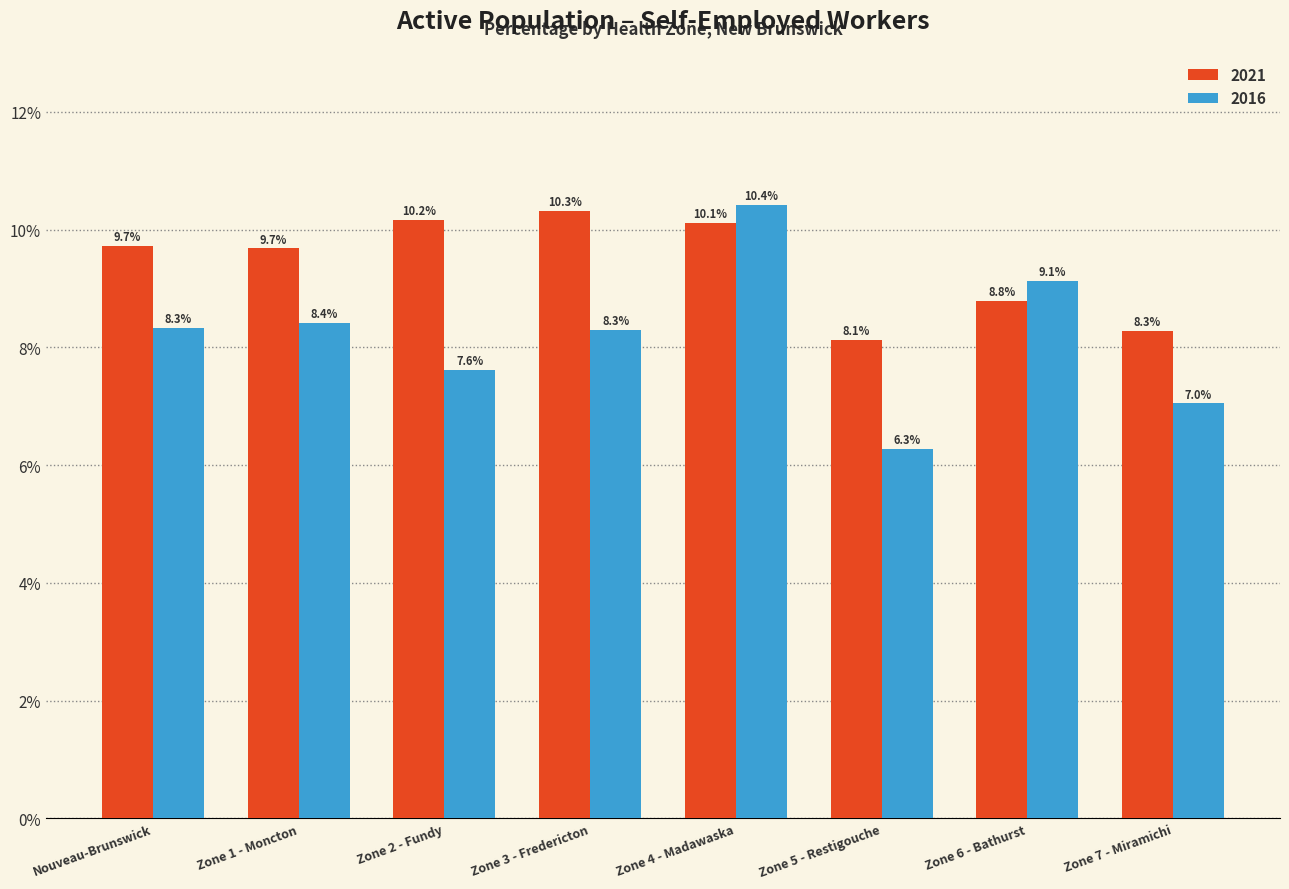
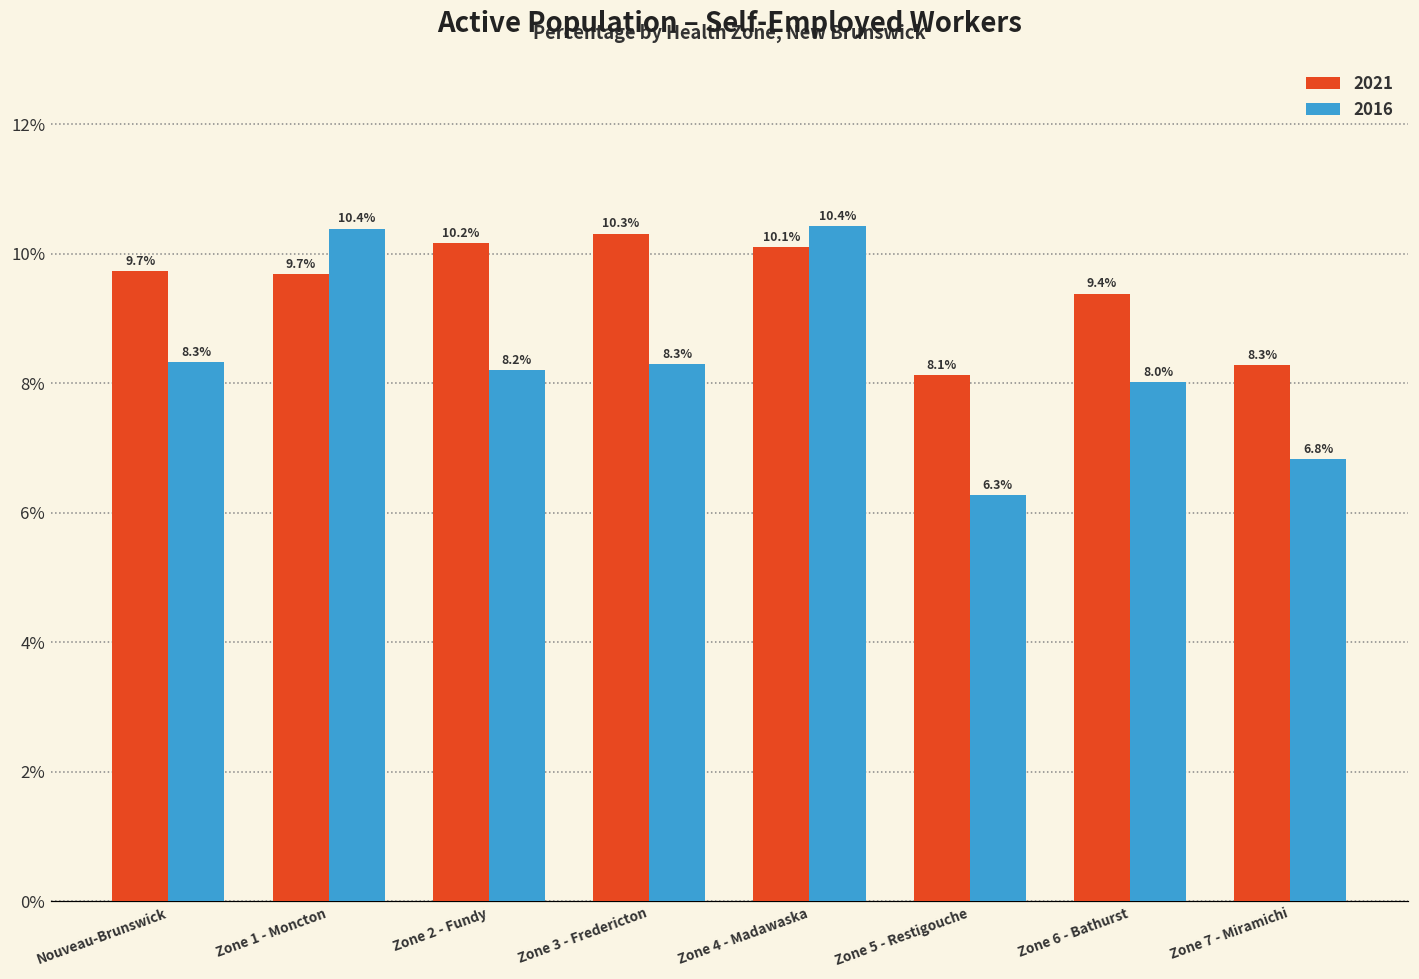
2016, Zone 1 - Moncton: 8.4% -> 10.4%
2016, Zone 2 - Fundy: 7.6% -> 8.2%
2021, Zone 6 - Bathurst: 8.8% -> 9.4%
2016, Zone 6 - Bathurst: 9.1% -> 8.0%
2016, Zone 7 - Miramichi: 7.0% -> 6.8%
